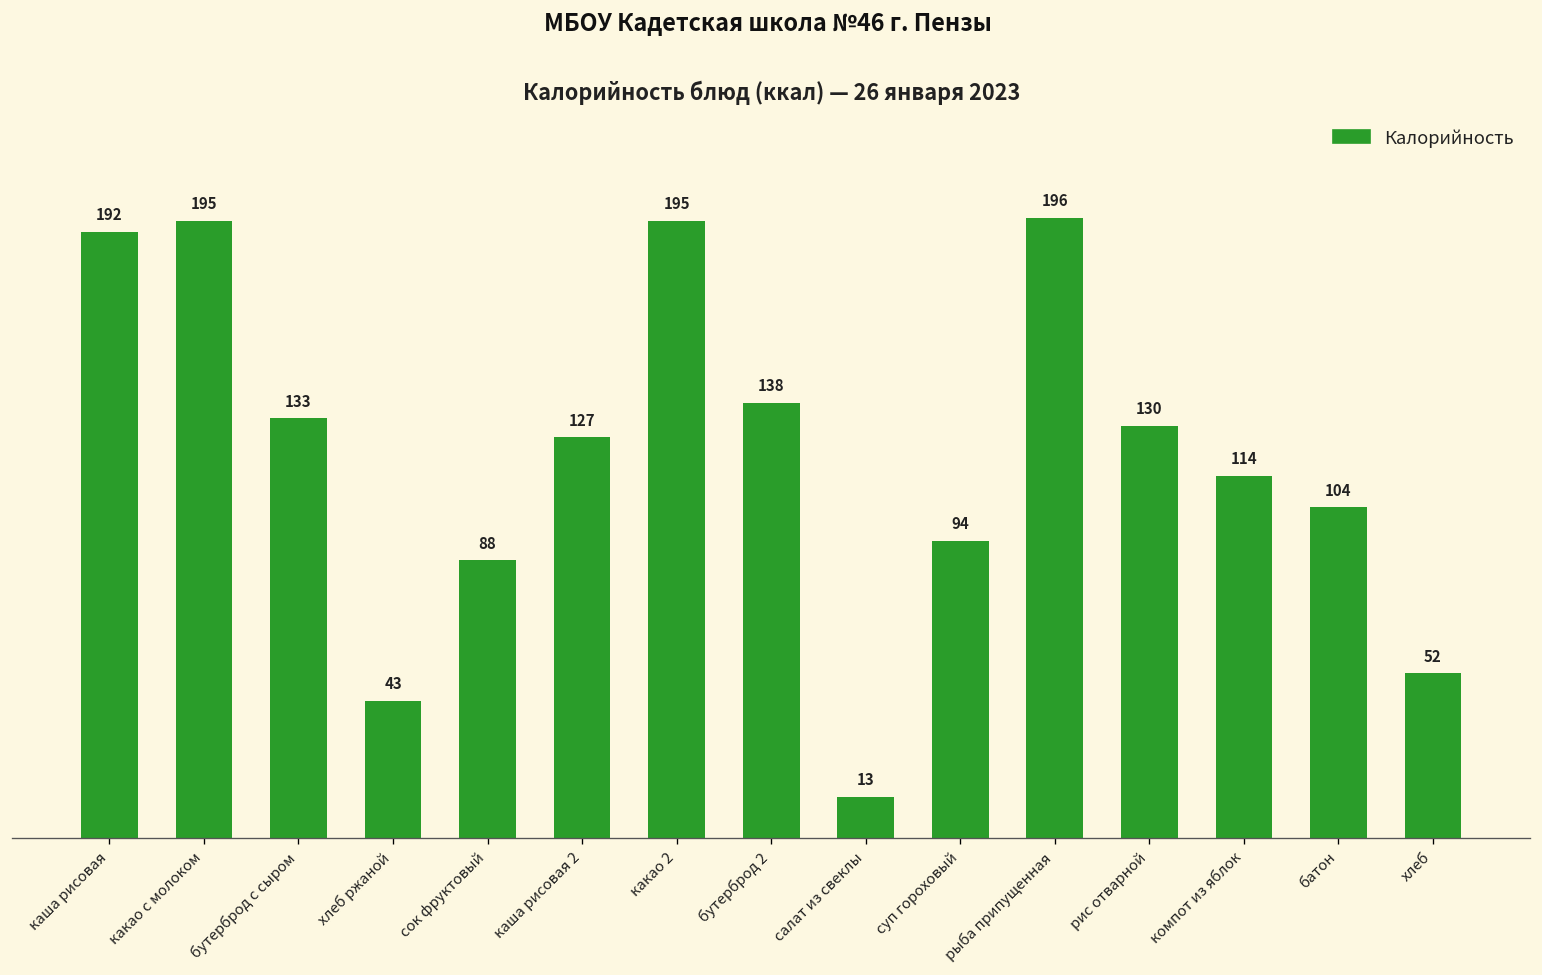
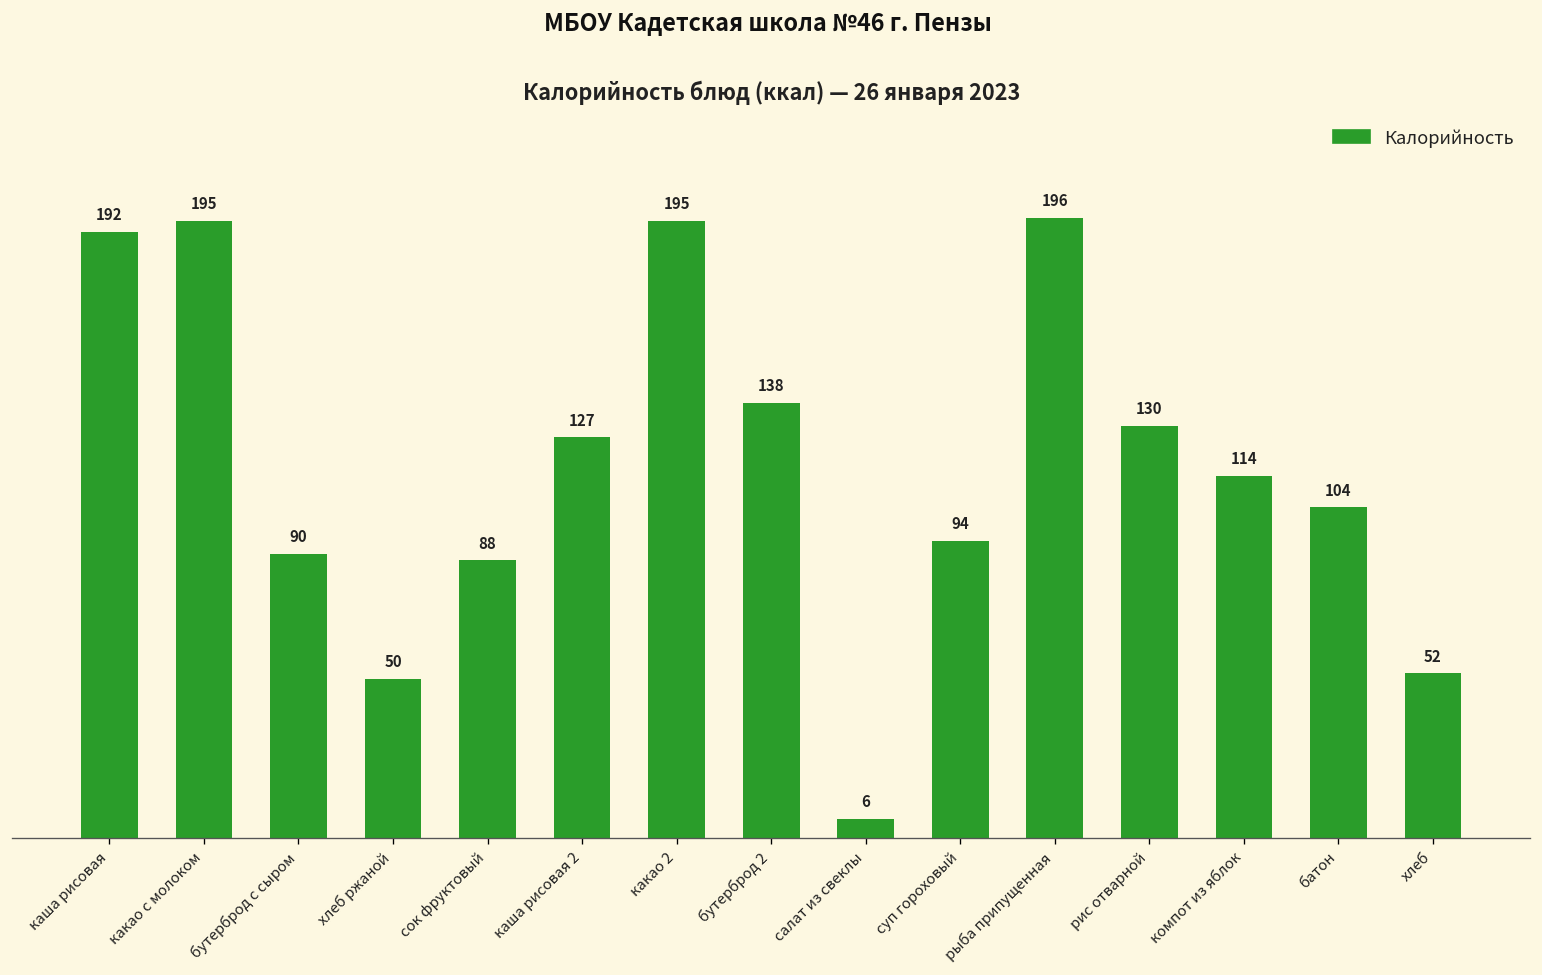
бутерброд с сыром: 133 -> 90
хлеб ржаной: 43 -> 50
салат из свеклы: 13 -> 6
